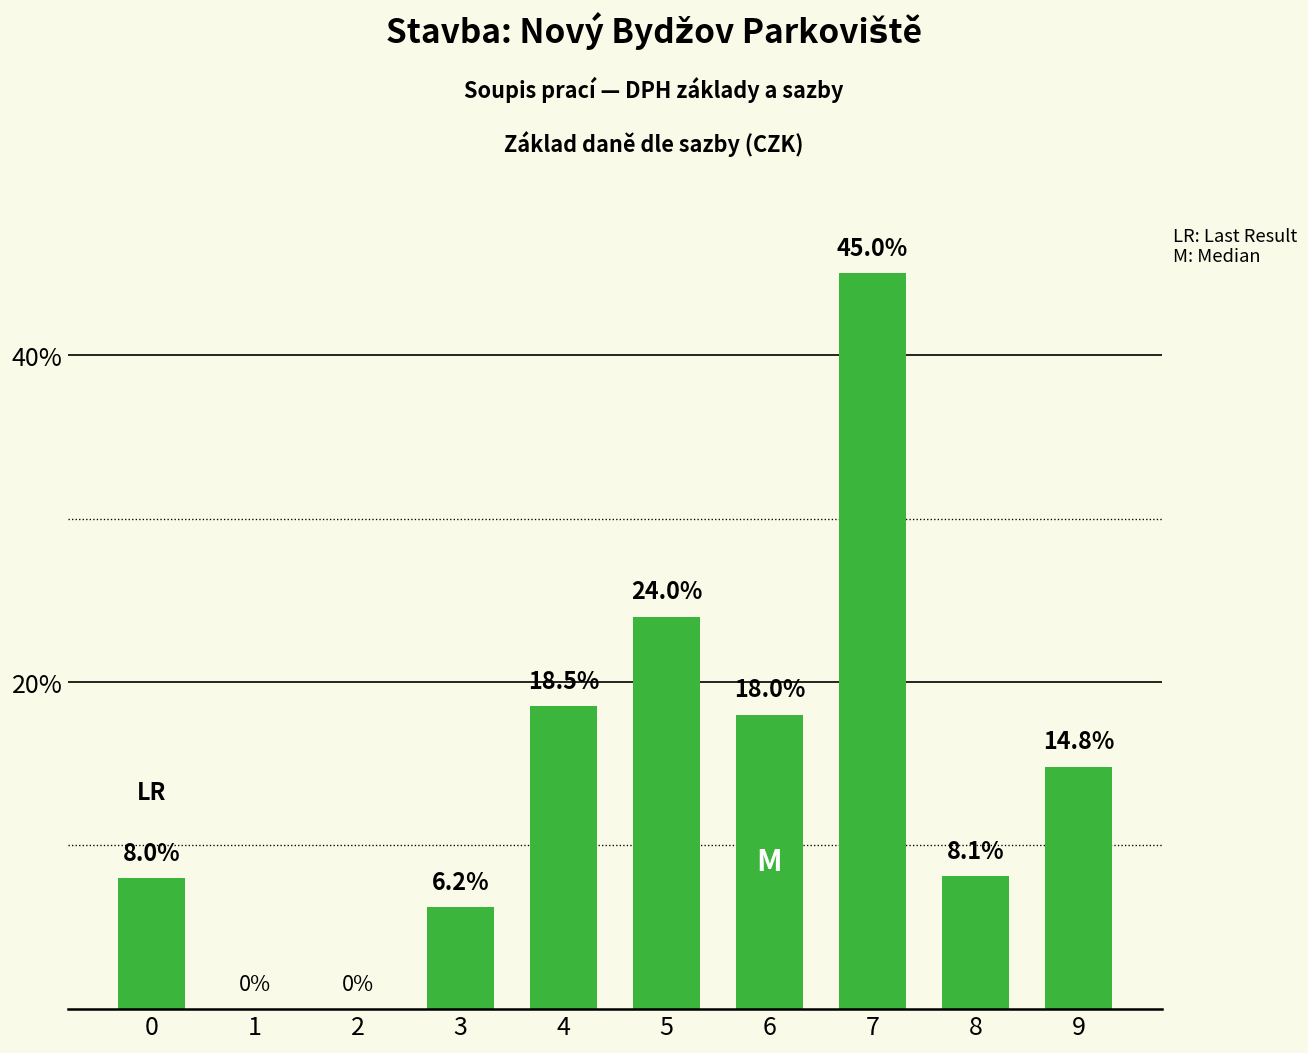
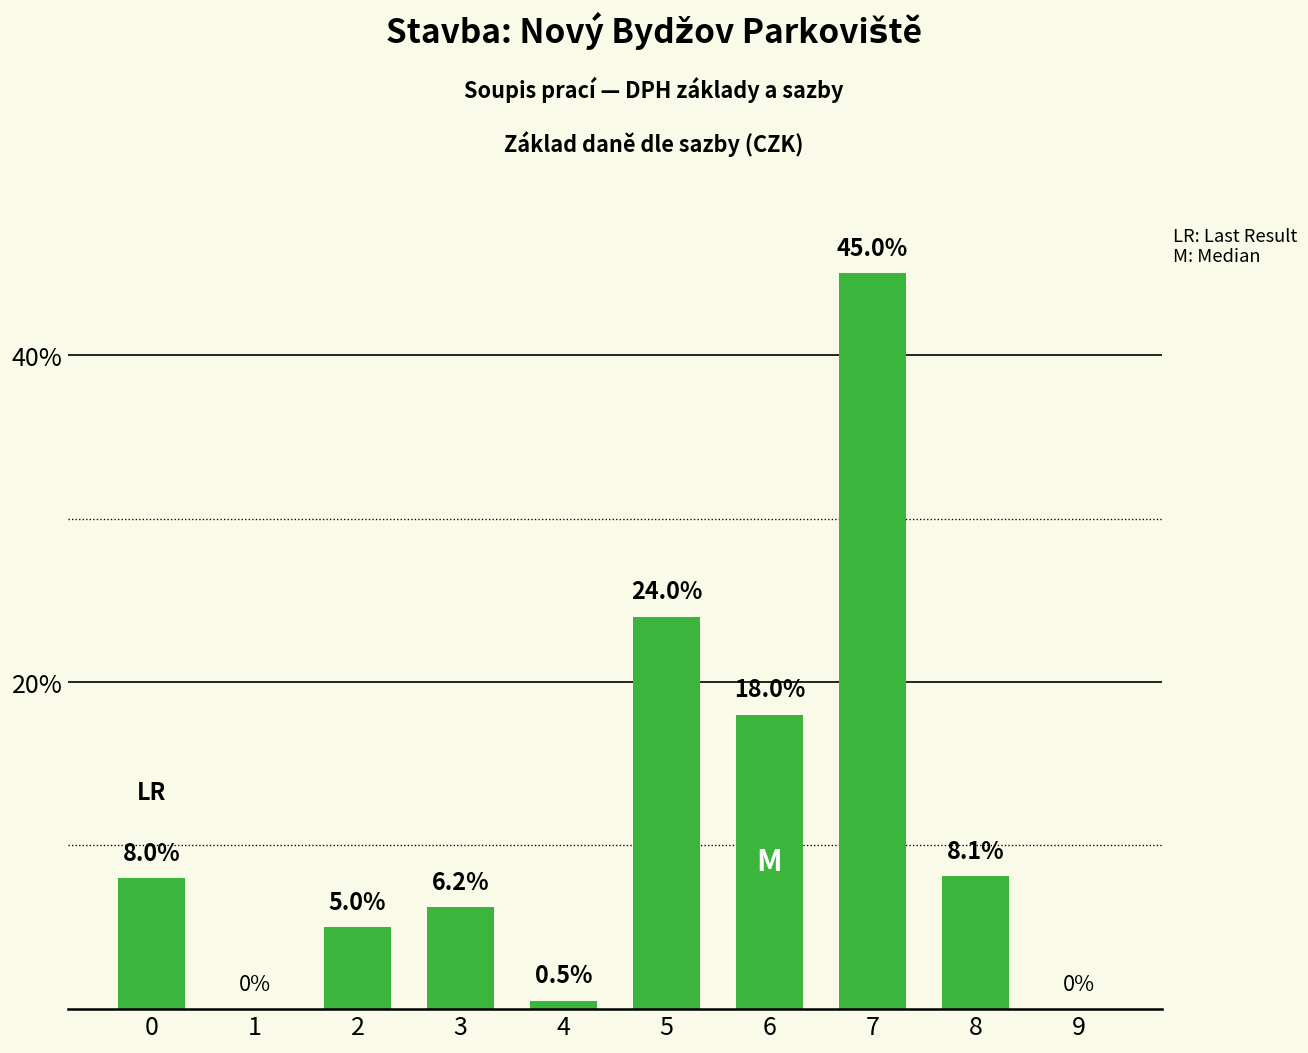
2: 0% -> 5.0%
4: 18.5% -> 0.5%
9: 14.8% -> 0%
